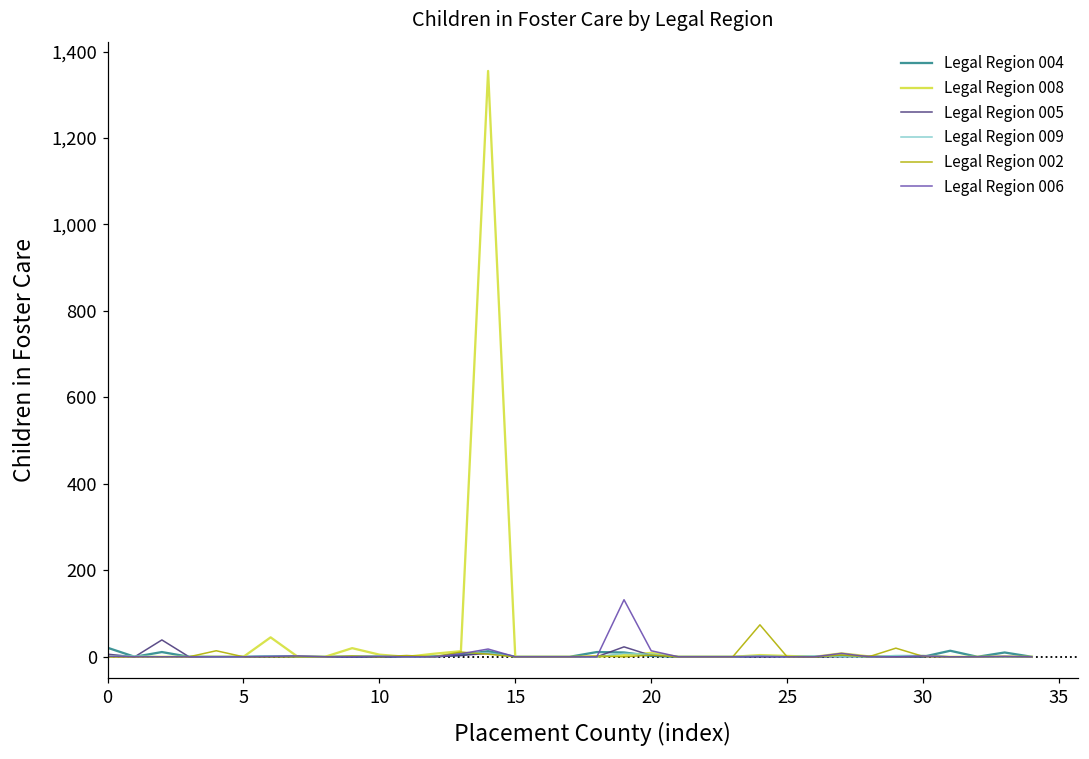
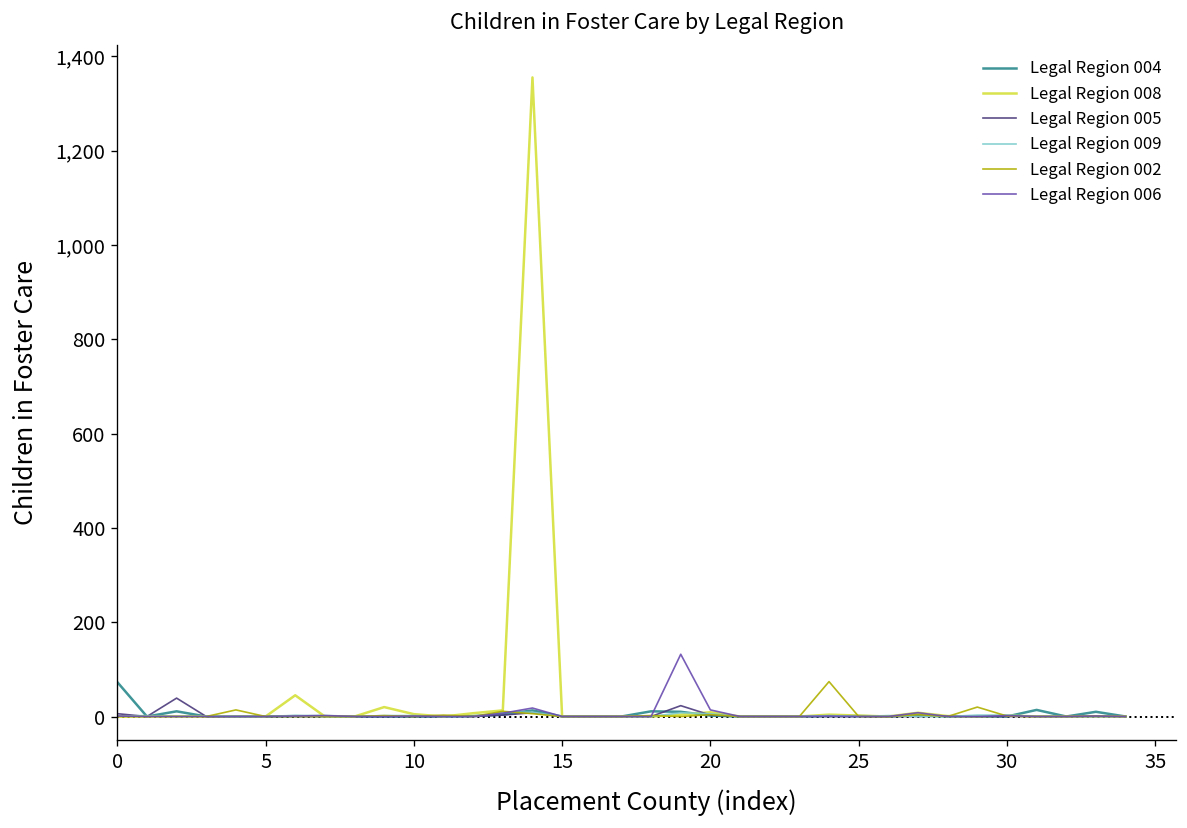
Legal Region 004, 0: 20 -> 70
